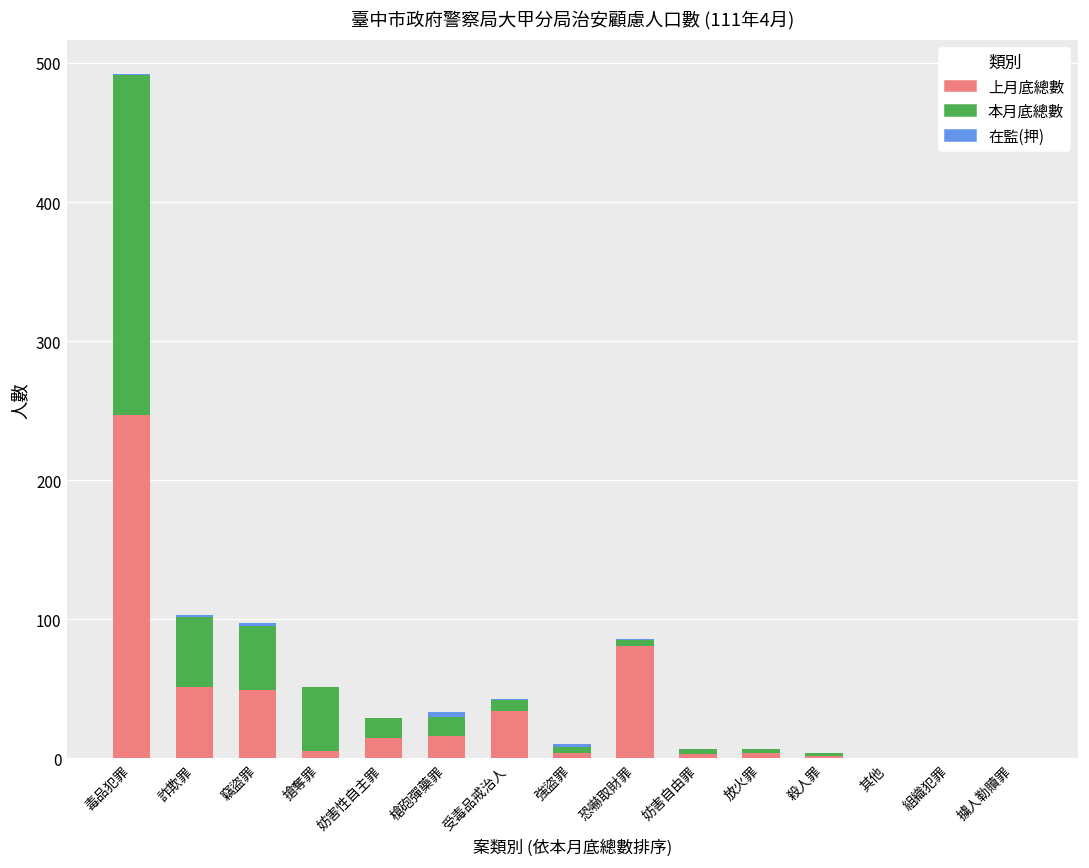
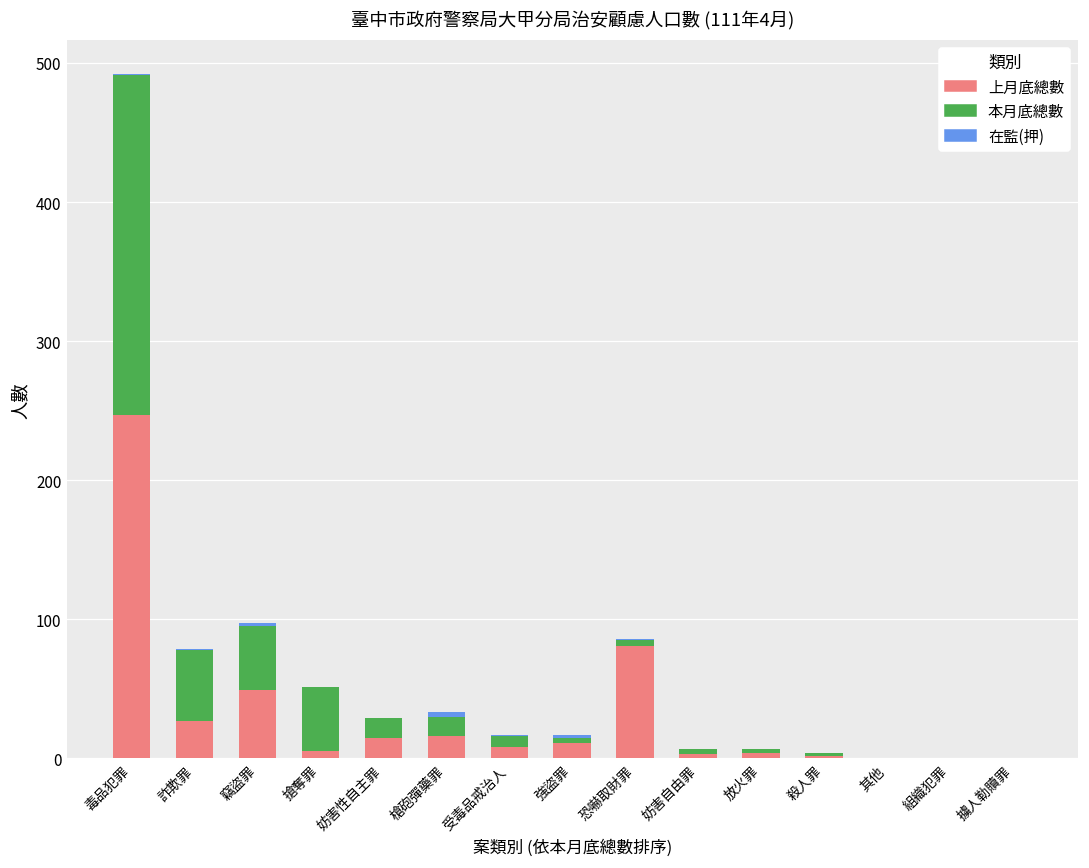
上月底總數, 詐欺罪: 51 -> 27
上月底總數, 受毒品戒治人: 34 -> 8
上月底總數, 強盜罪: 4 -> 11
